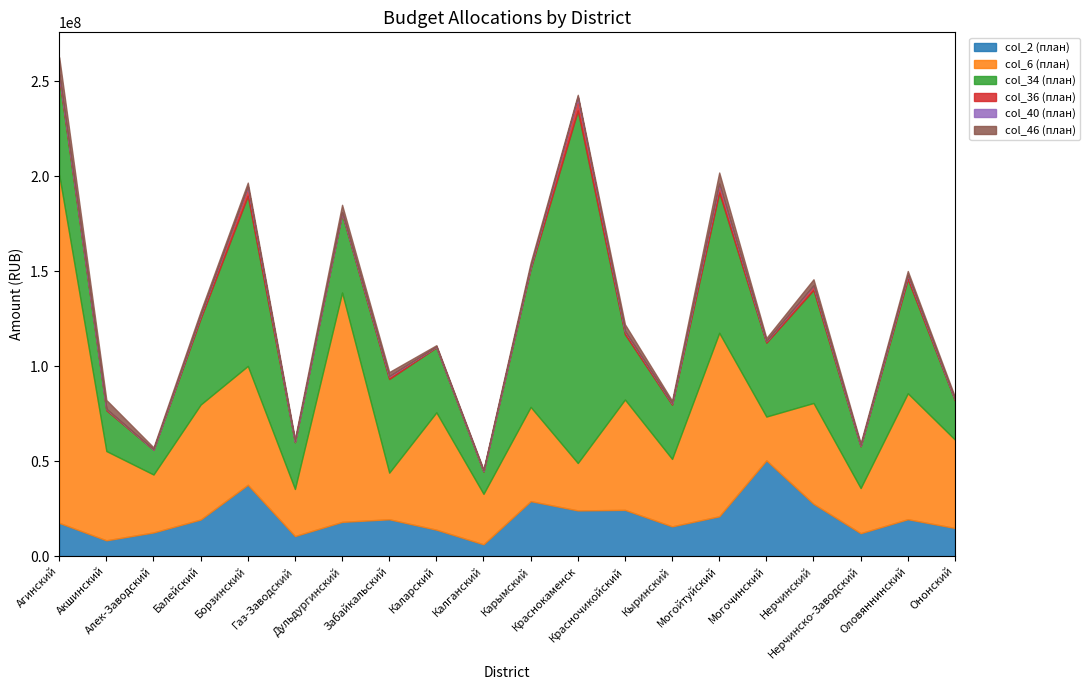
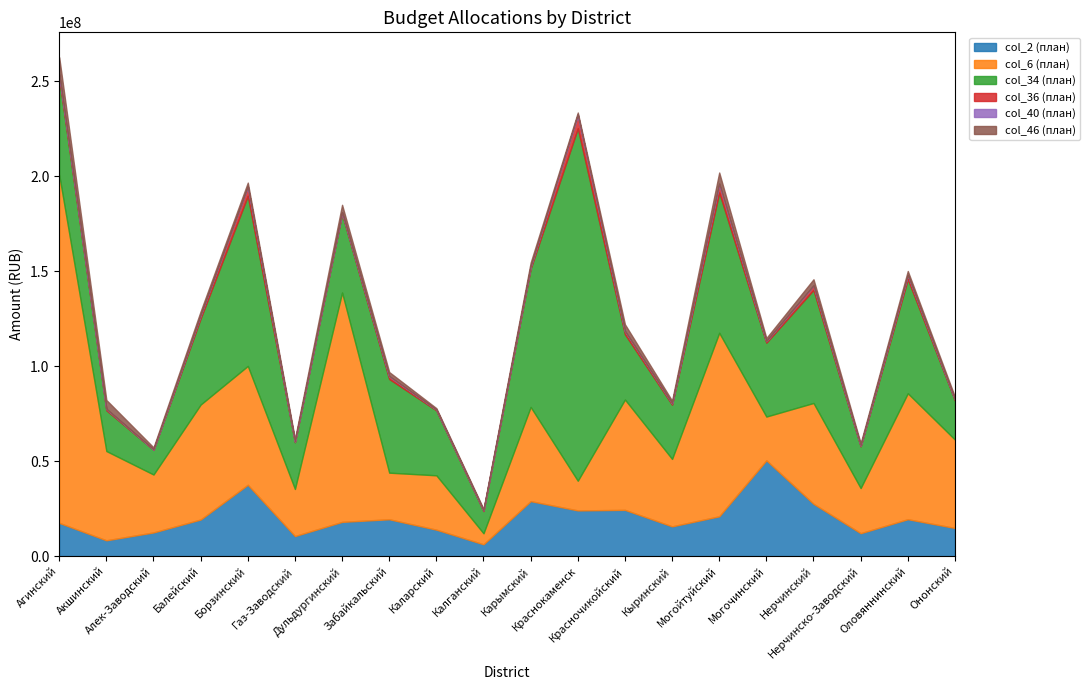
col_6 (план), Каларский: 62000000 -> 29000000
col_6 (план), Калганский: 27000000 -> 6000000
col_6 (план), Краснокаменск: 25000000 -> 16000000
